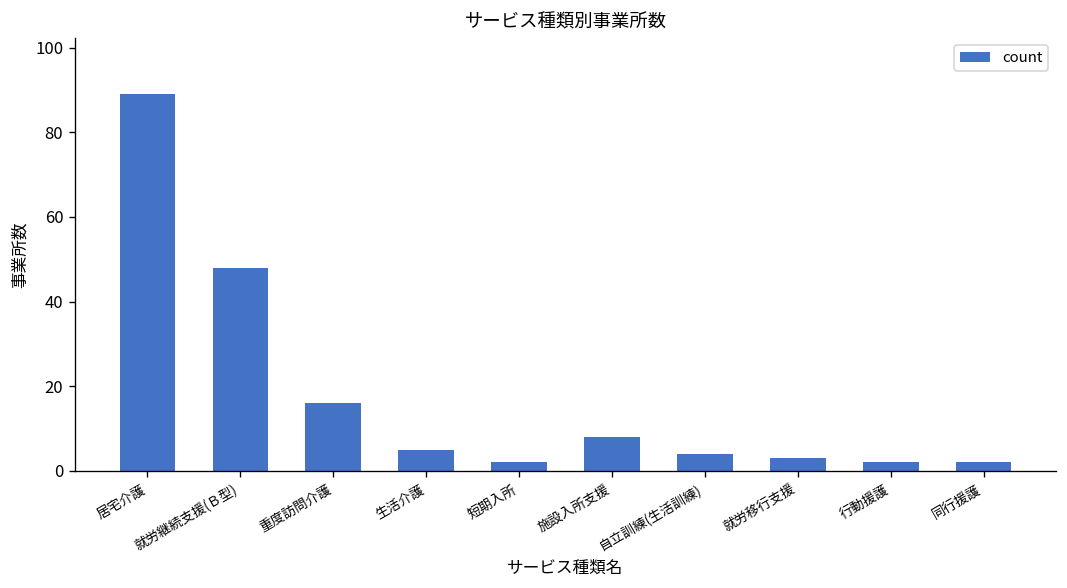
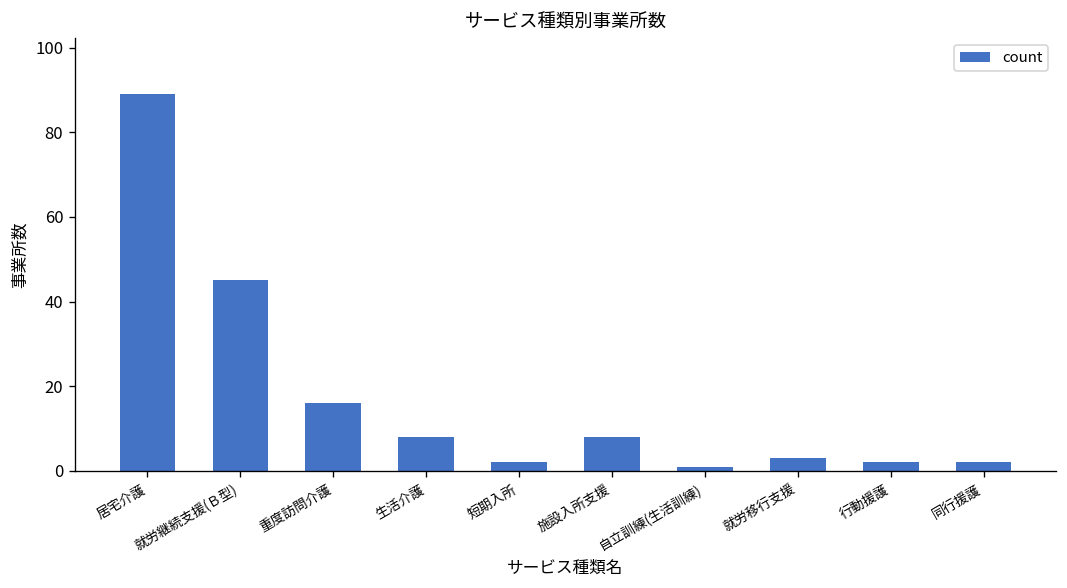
就労継続支援(Ｂ型): 48 -> 45
生活介護: 5 -> 8
自立訓練(生活訓練): 4 -> 1
